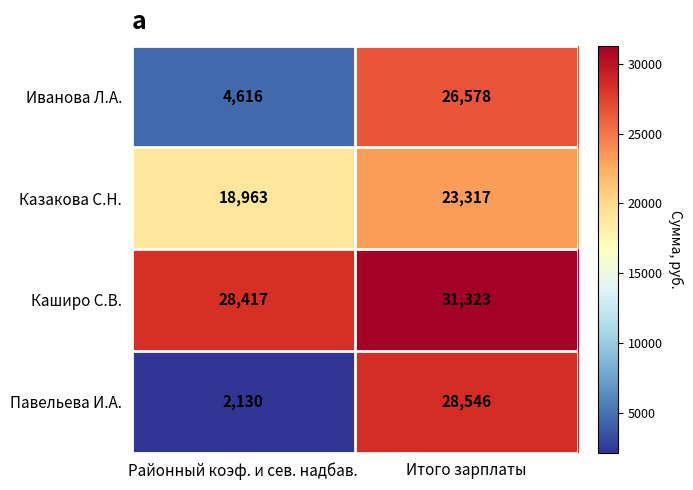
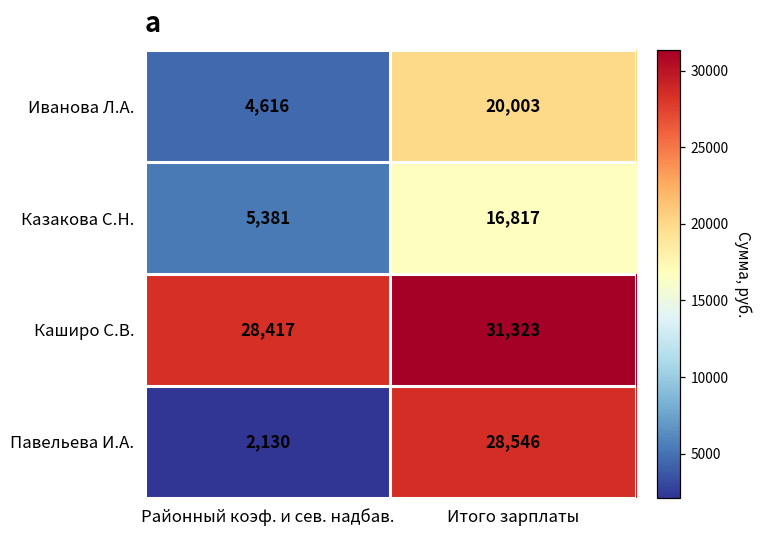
Иванова Л.А., Итого зарплаты: 26,578 -> 20,003
Казакова С.Н., Районный коэф. и сев. надбав.: 18,963 -> 5,381
Казакова С.Н., Итого зарплаты: 23,317 -> 16,817
